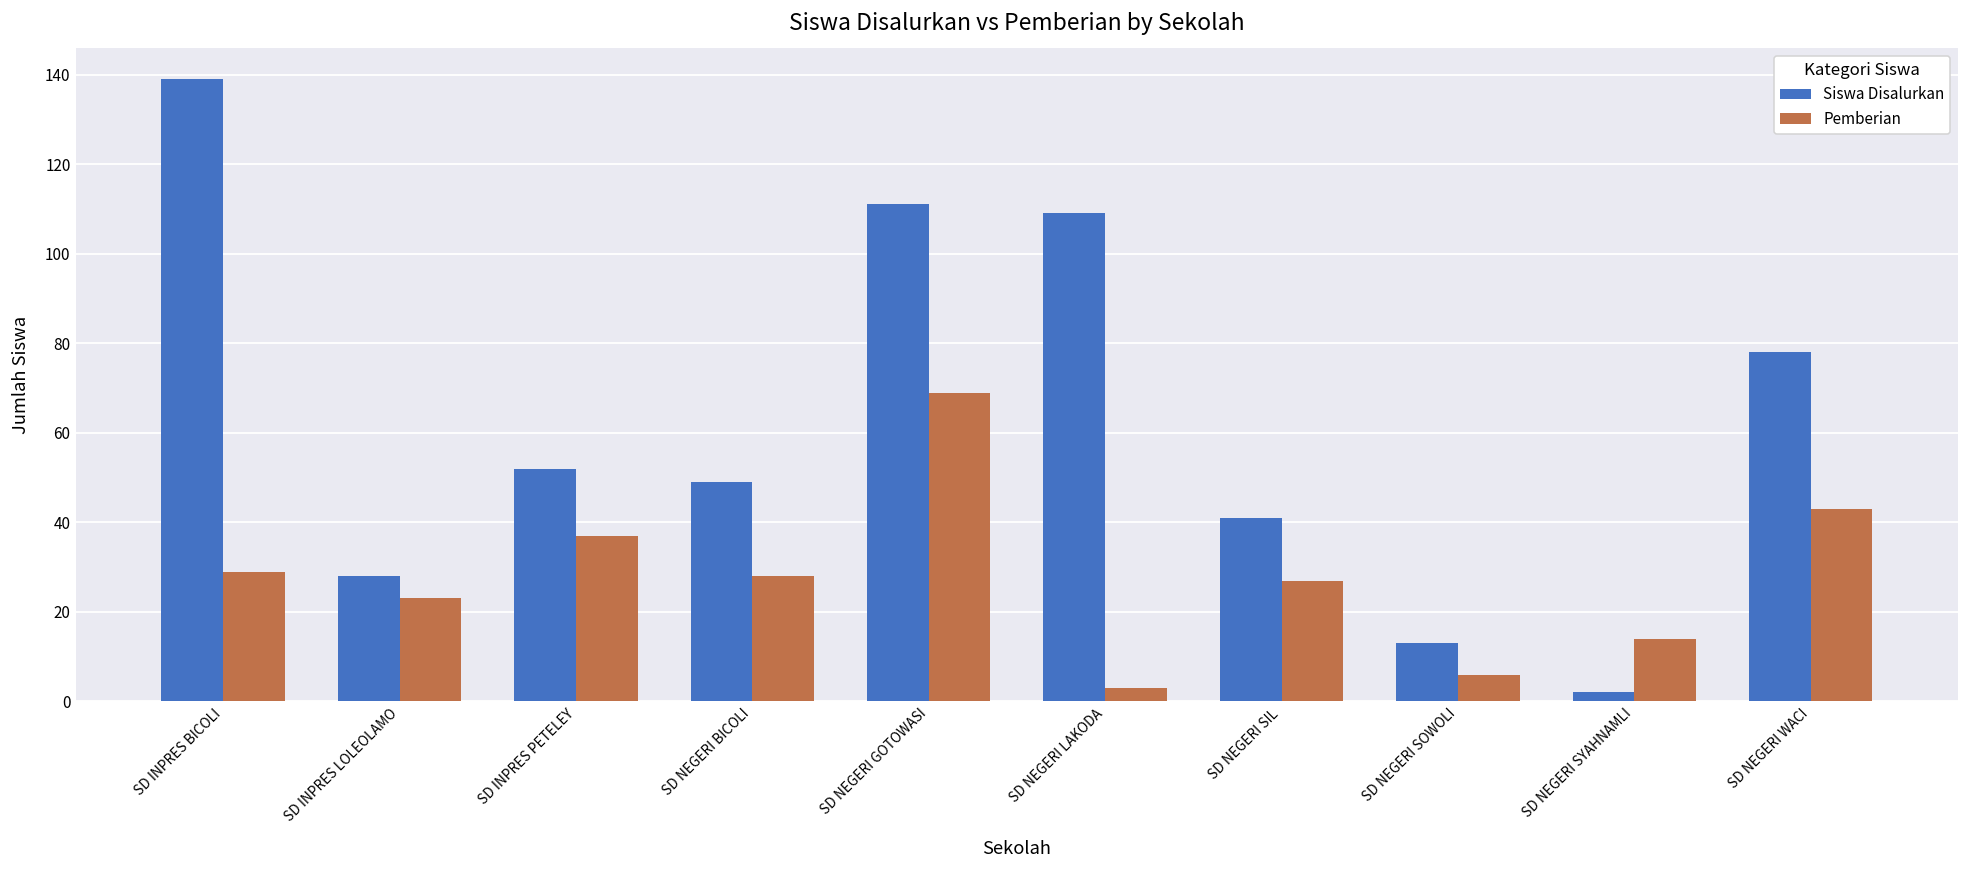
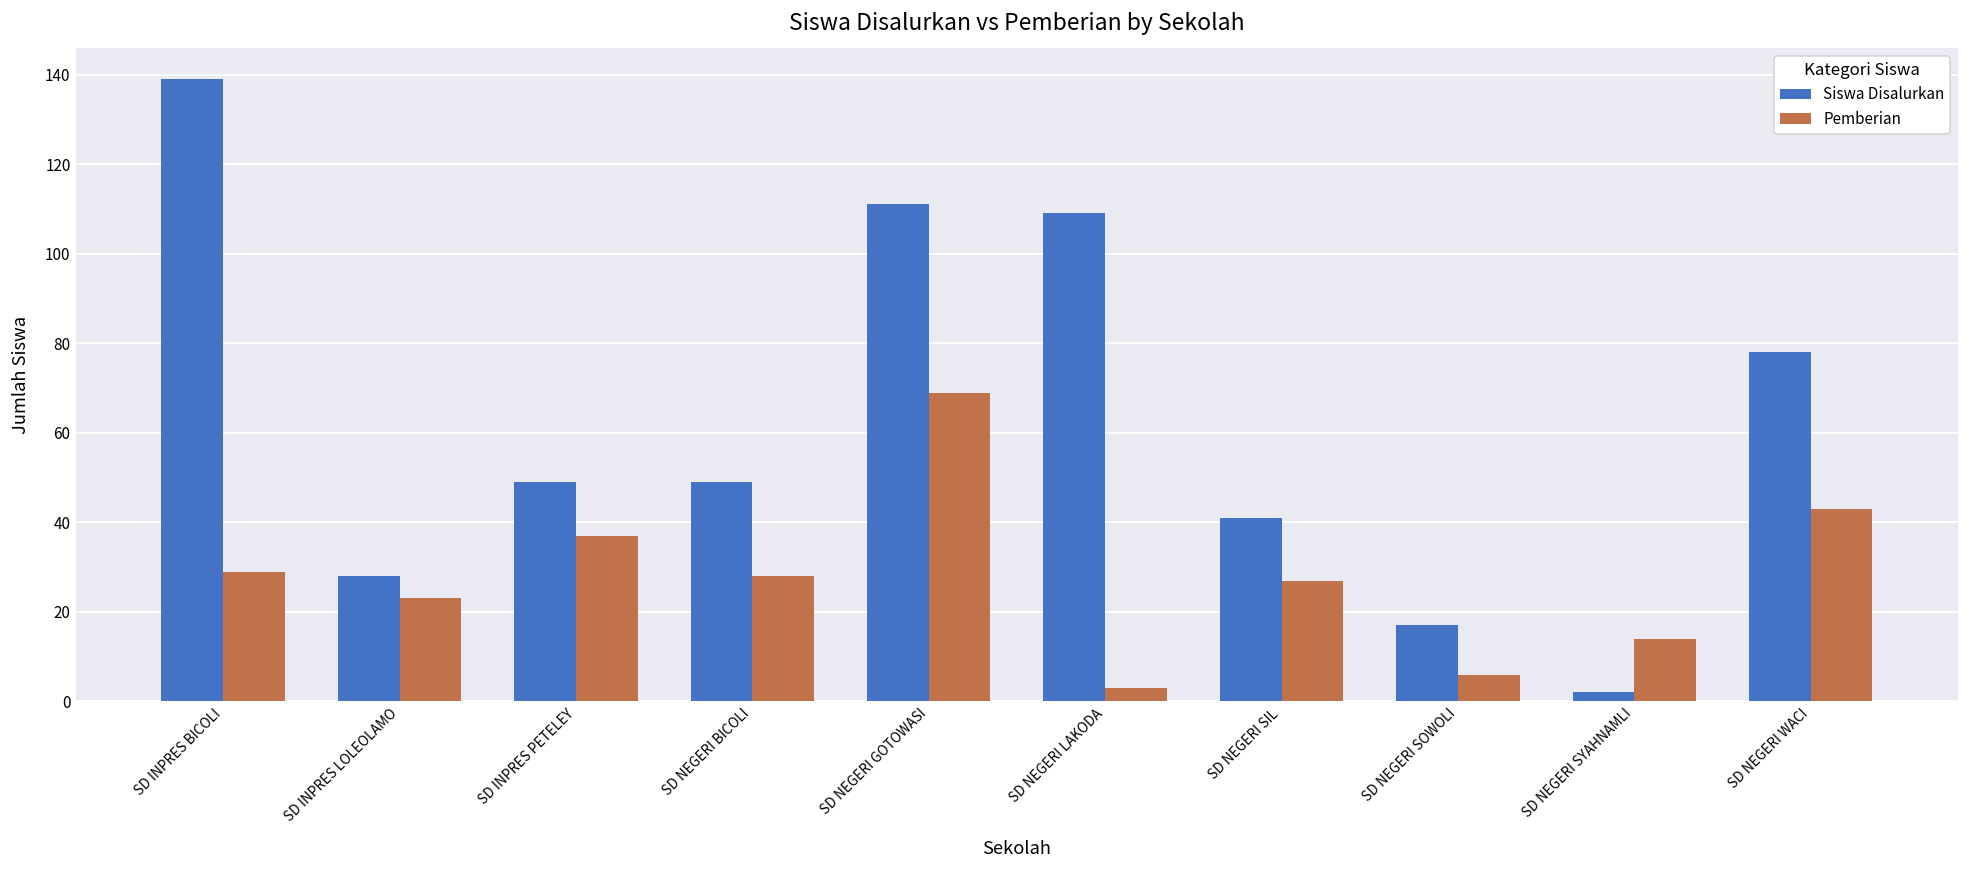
Siswa Disalurkan, SD INPRES PETELEY: 52 -> 49
Siswa Disalurkan, SD NEGERI SOWOLI: 13 -> 17
